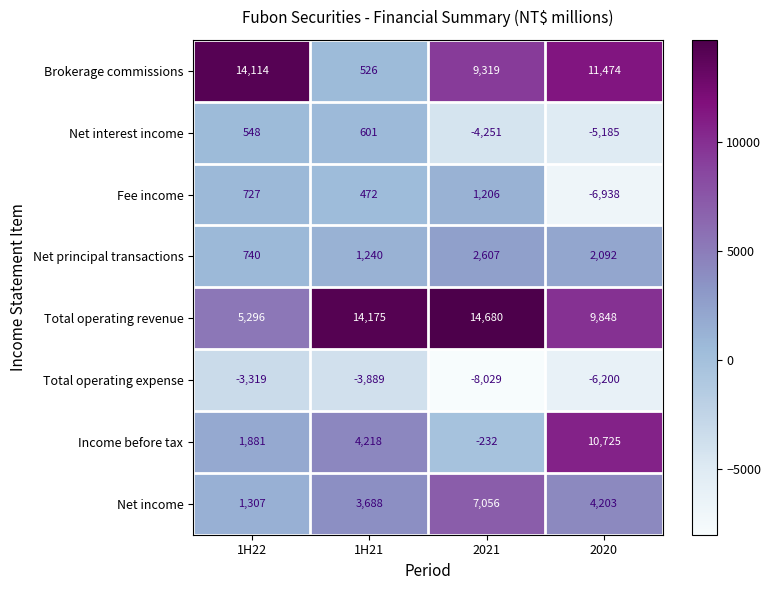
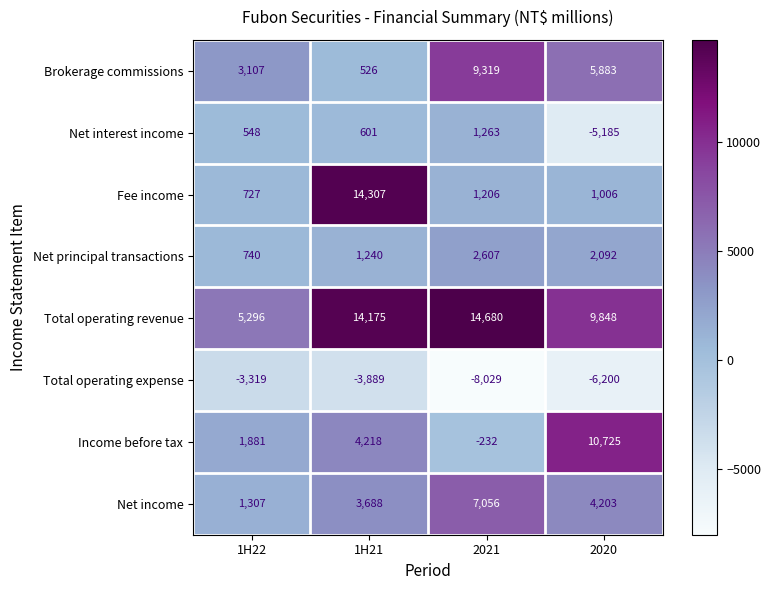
Brokerage commissions, 1H22: 14,114 -> 3,107
Brokerage commissions, 2020: 11,474 -> 5,883
Net interest income, 2021: -4,251 -> 1,263
Fee income, 1H21: 472 -> 14,307
Fee income, 2020: -6,938 -> 1,006
